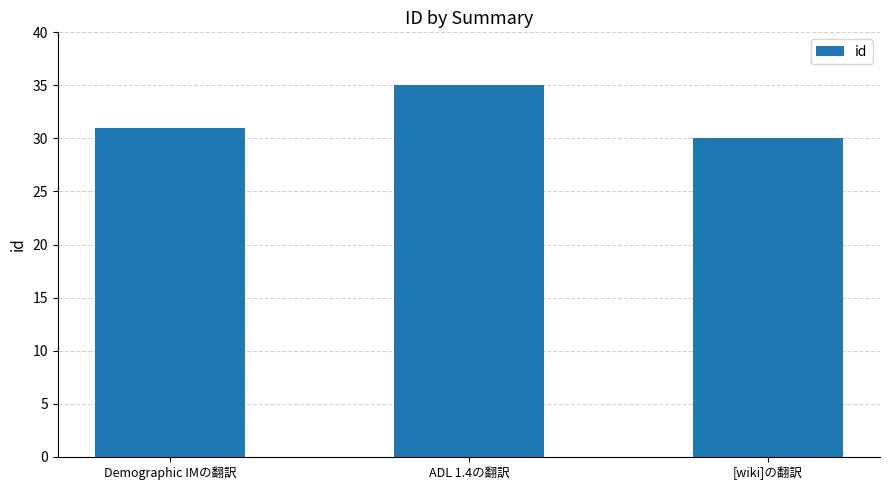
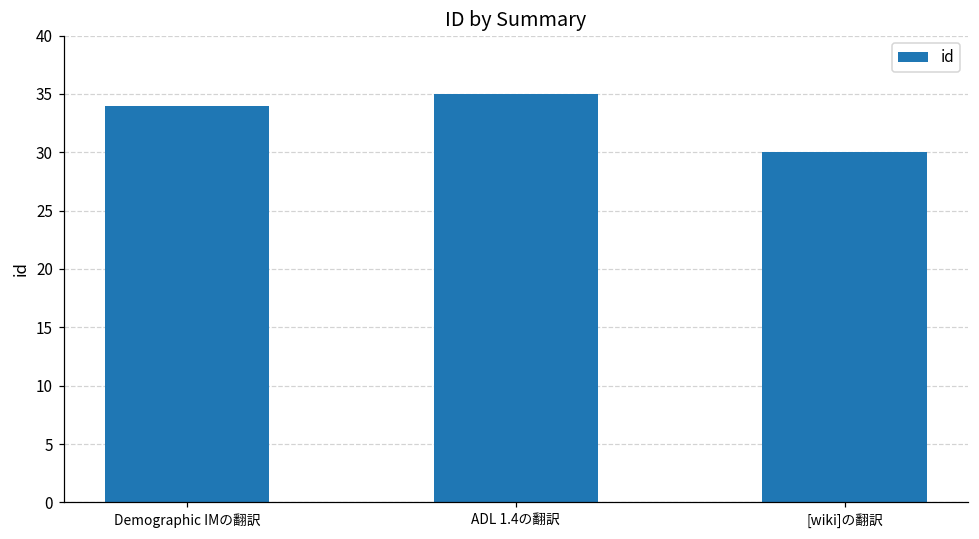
Demographic IMの翻訳: 31 -> 34
